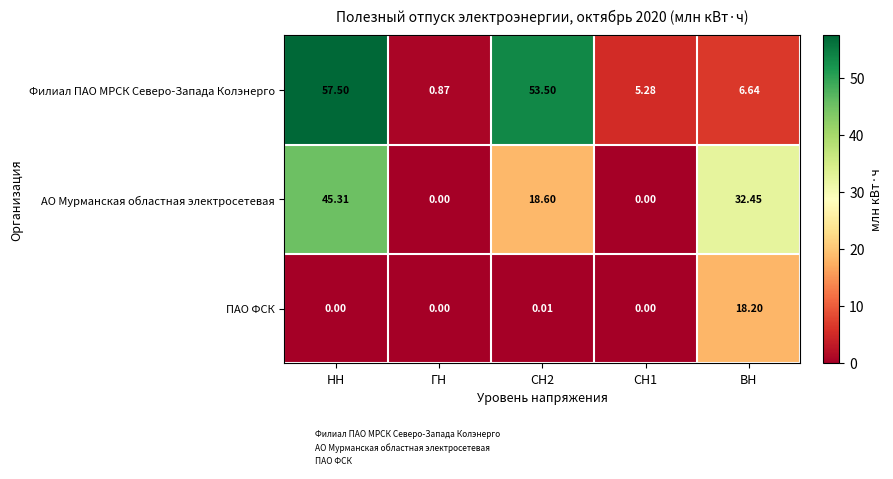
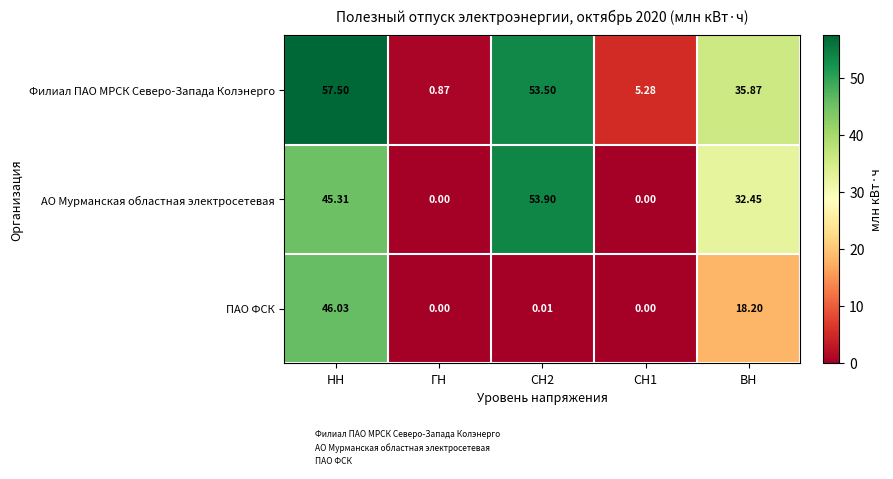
Филиал ПАО МРСК Северо-Запада Колэнерго, ВН: 6.64 -> 35.87
АО Мурманская областная электросетевая, СН2: 18.60 -> 53.90
ПАО ФСК, НН: 0.00 -> 46.03
